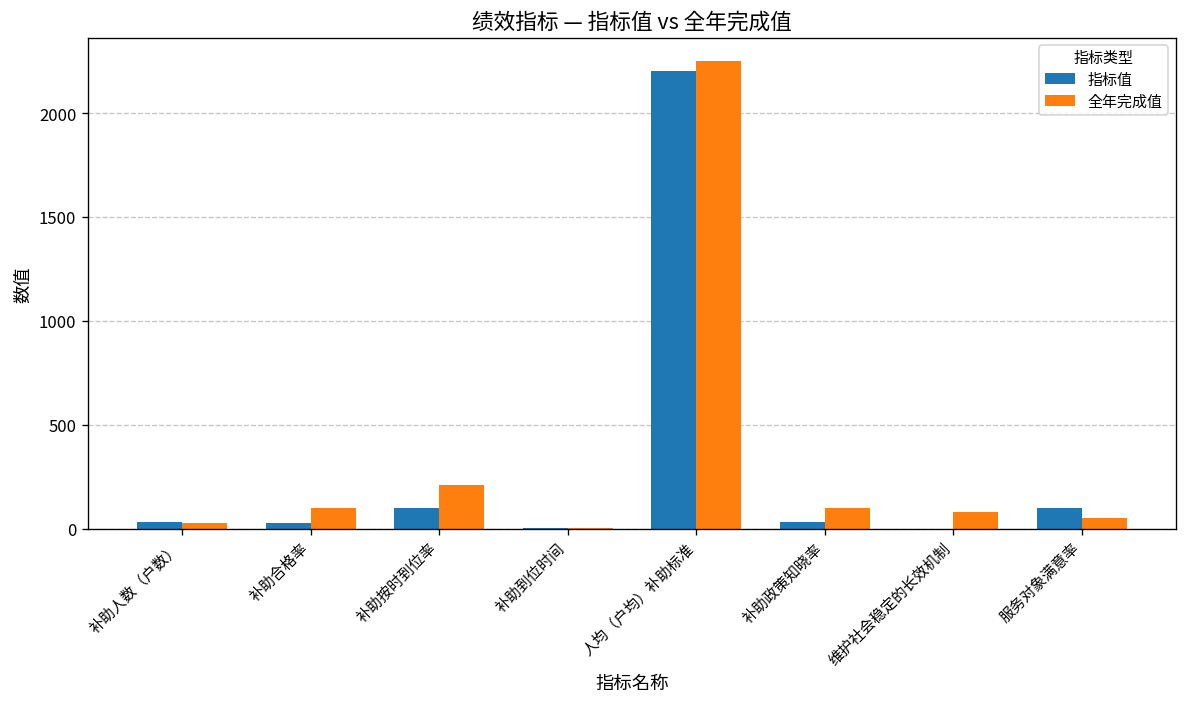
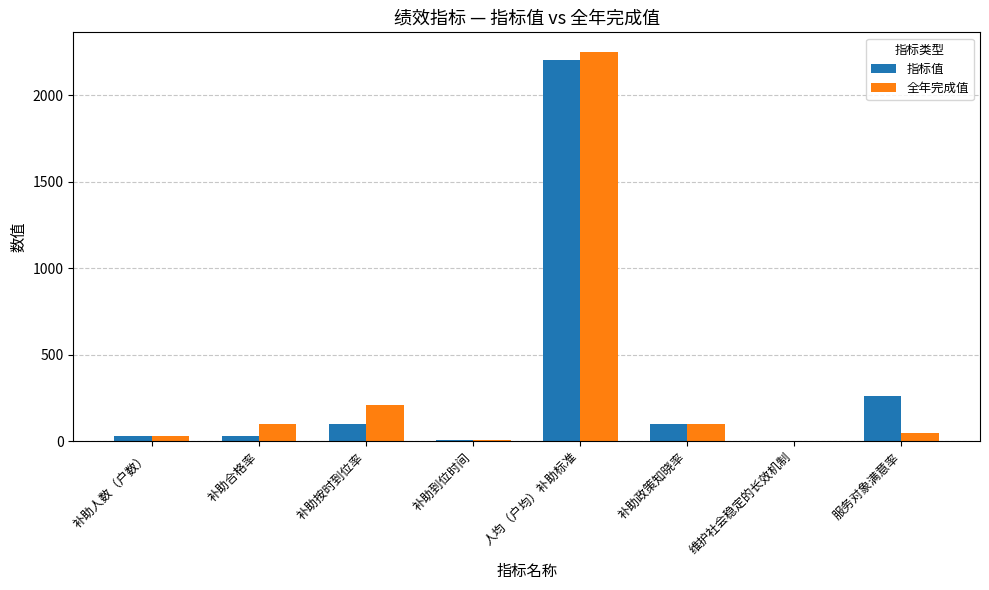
指标值, 补助政策知晓率: 30 -> 100
全年完成值, 维护社会稳定的长效机制: 80 -> 0
指标值, 服务对象满意率: 100 -> 260
